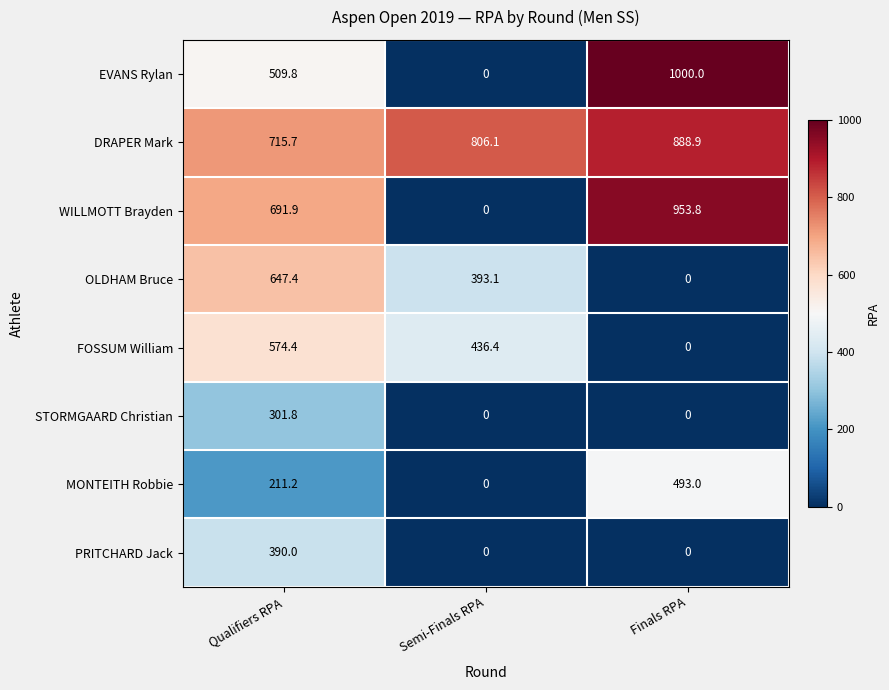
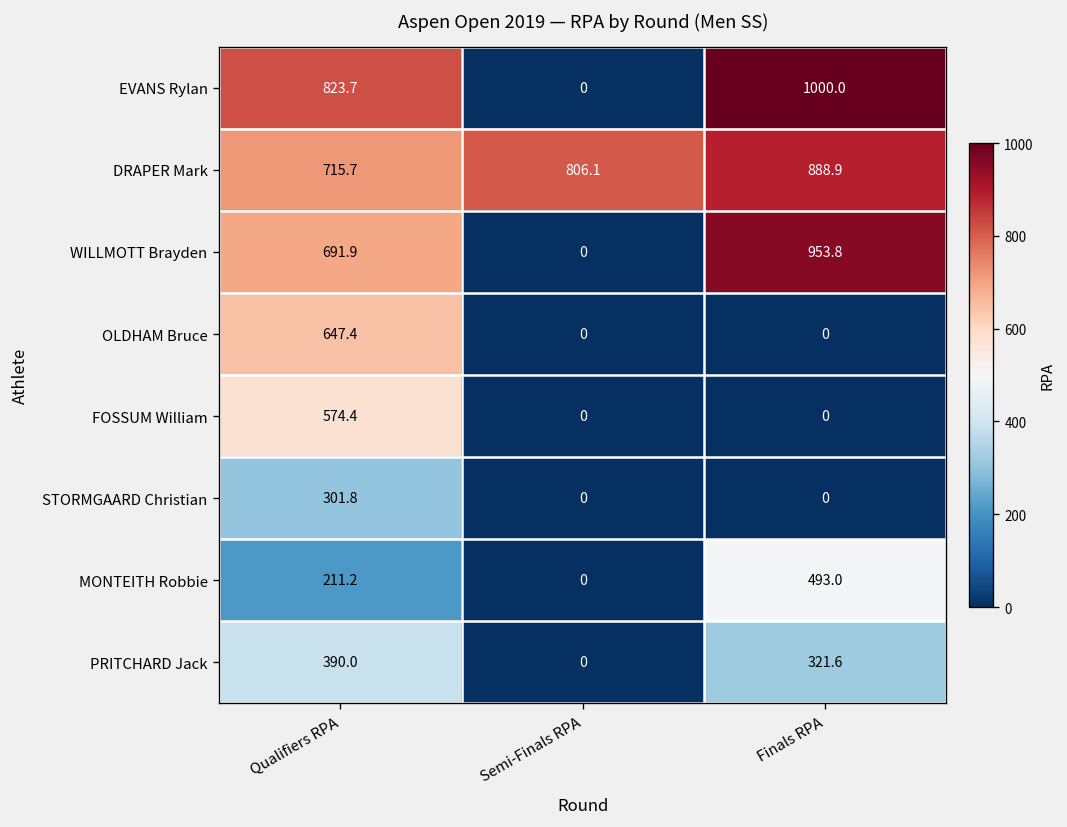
EVANS Rylan, Qualifiers RPA: 509.8 -> 823.7
OLDHAM Bruce, Semi-Finals RPA: 393.1 -> 0
FOSSUM William, Semi-Finals RPA: 436.4 -> 0
PRITCHARD Jack, Finals RPA: 0 -> 321.6
